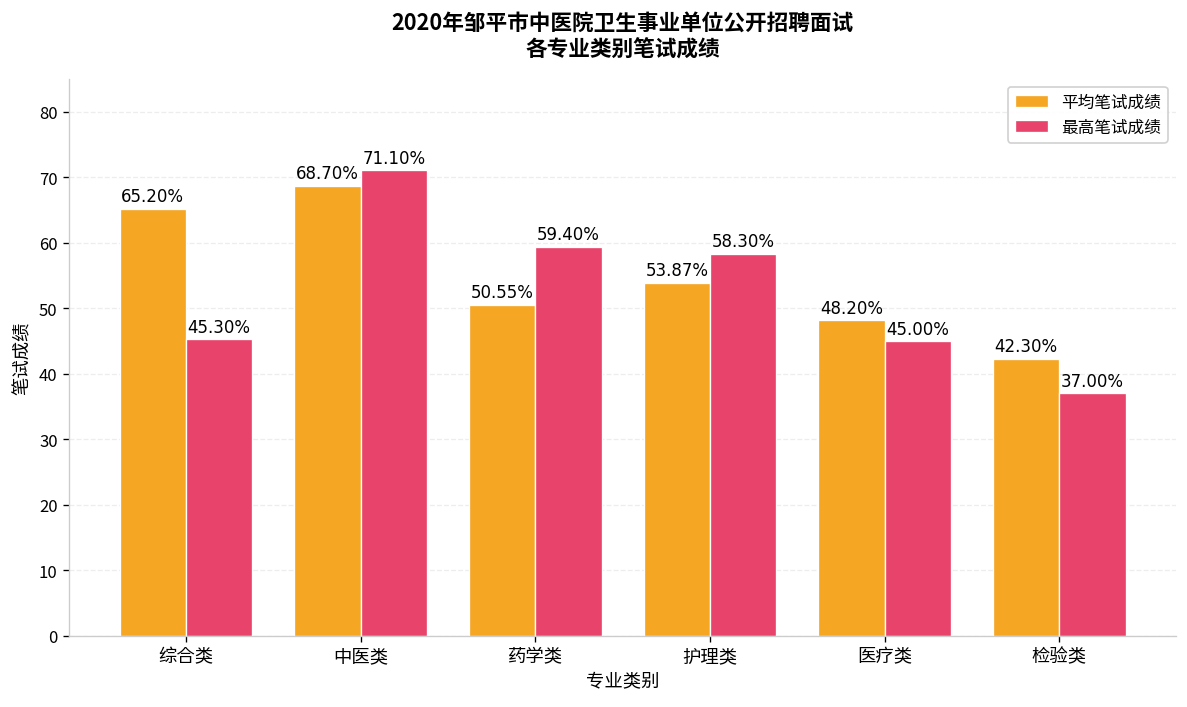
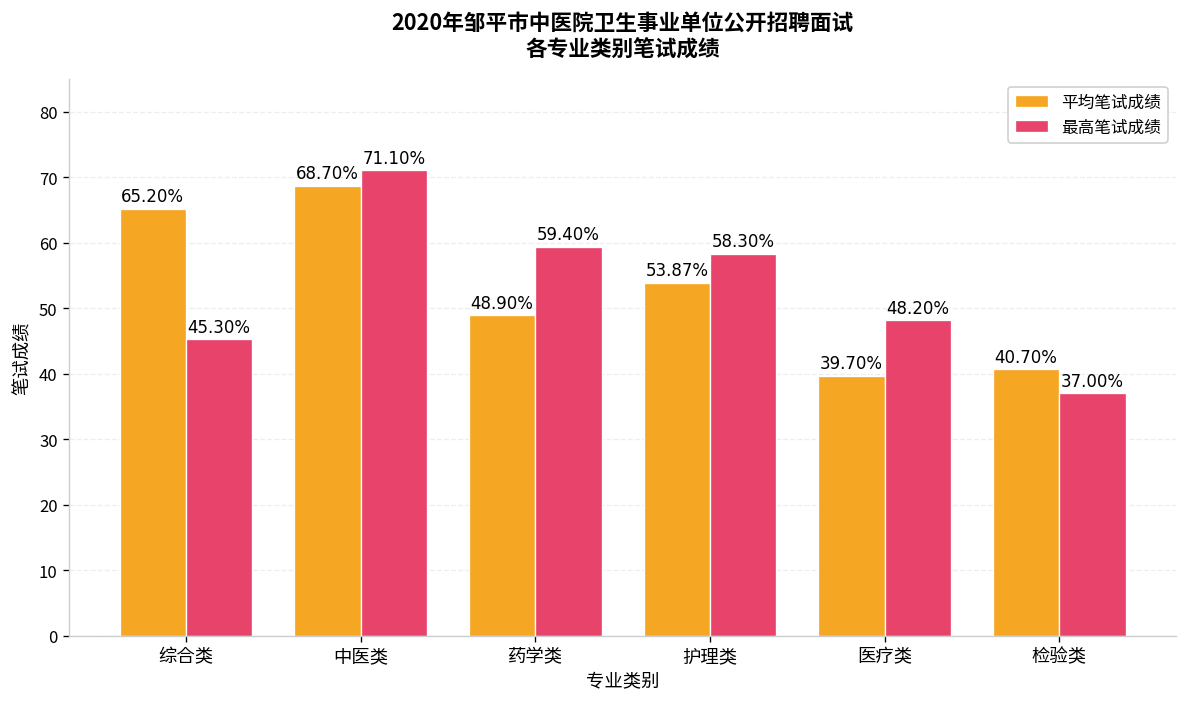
平均笔试成绩, 药学类: 50.55% -> 48.90%
平均笔试成绩, 医疗类: 48.20% -> 39.70%
最高笔试成绩, 医疗类: 45.00% -> 48.20%
平均笔试成绩, 检验类: 42.30% -> 40.70%
